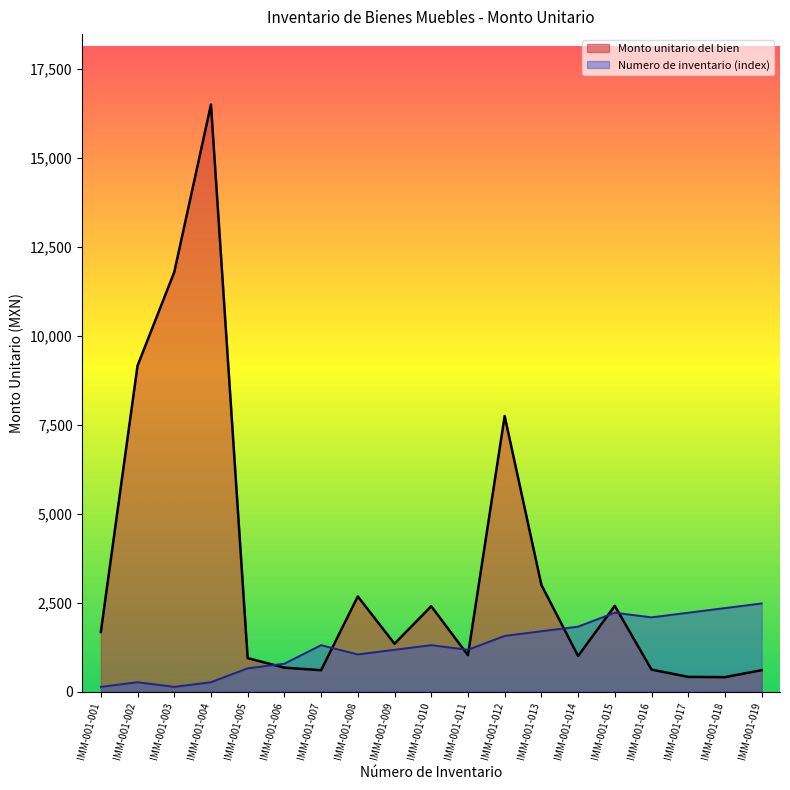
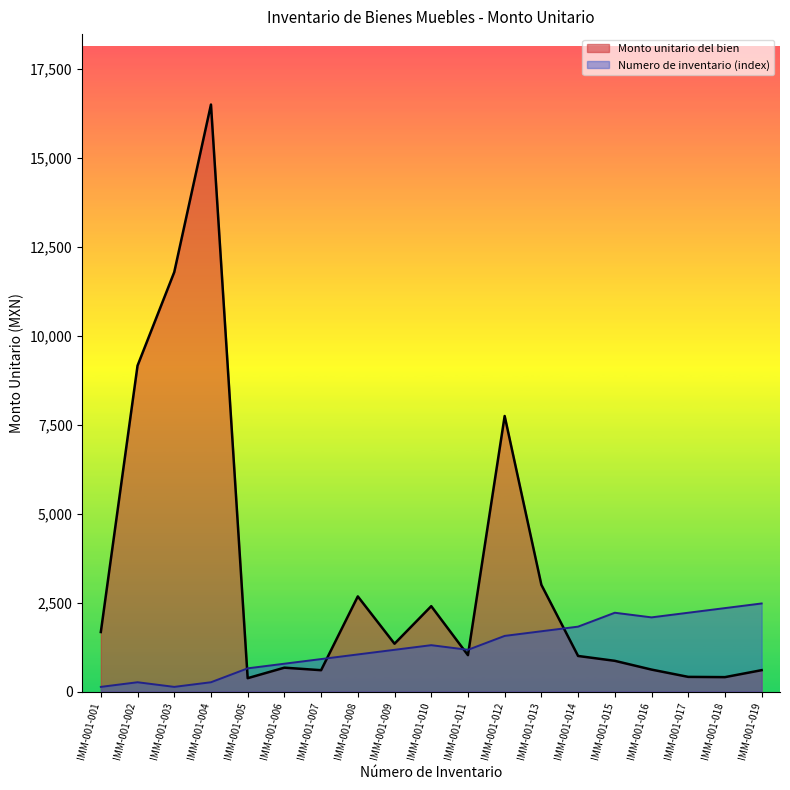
Monto unitario del bien, IMM-001-005: 900 -> 400
Numero de inventario (index), IMM-001-007: 1,300 -> 900
Monto unitario del bien, IMM-001-015: 2,400 -> 900
